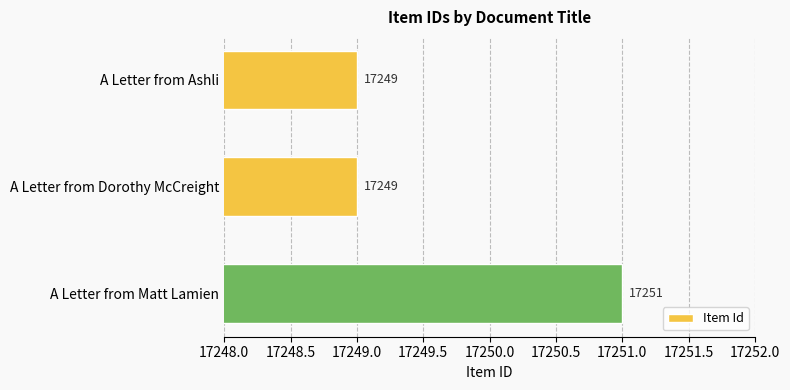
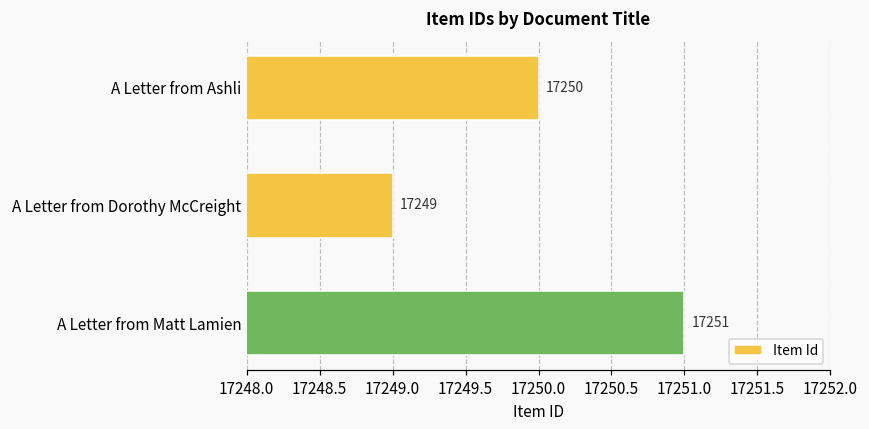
A Letter from Ashli: 17249 -> 17250
